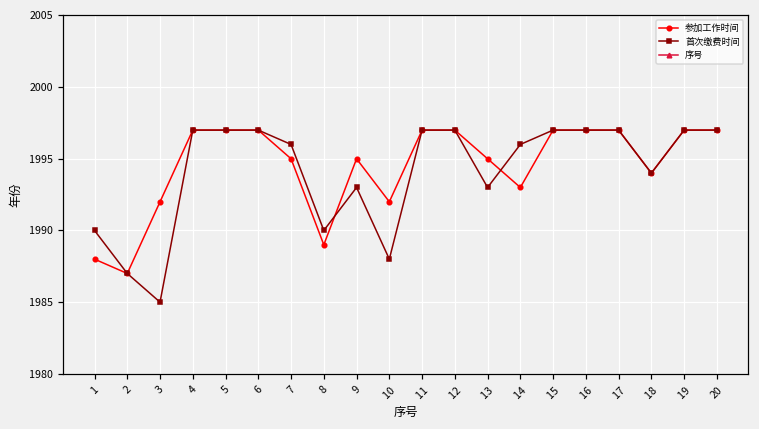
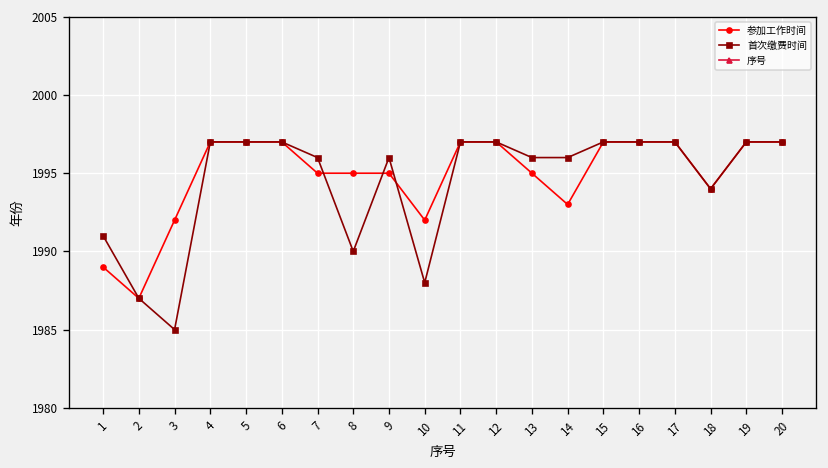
参加工作时间, 1: 1988 -> 1989
首次缴费时间, 1: 1990 -> 1991
参加工作时间, 8: 1989 -> 1995
首次缴费时间, 9: 1993 -> 1996
首次缴费时间, 13: 1993 -> 1996
